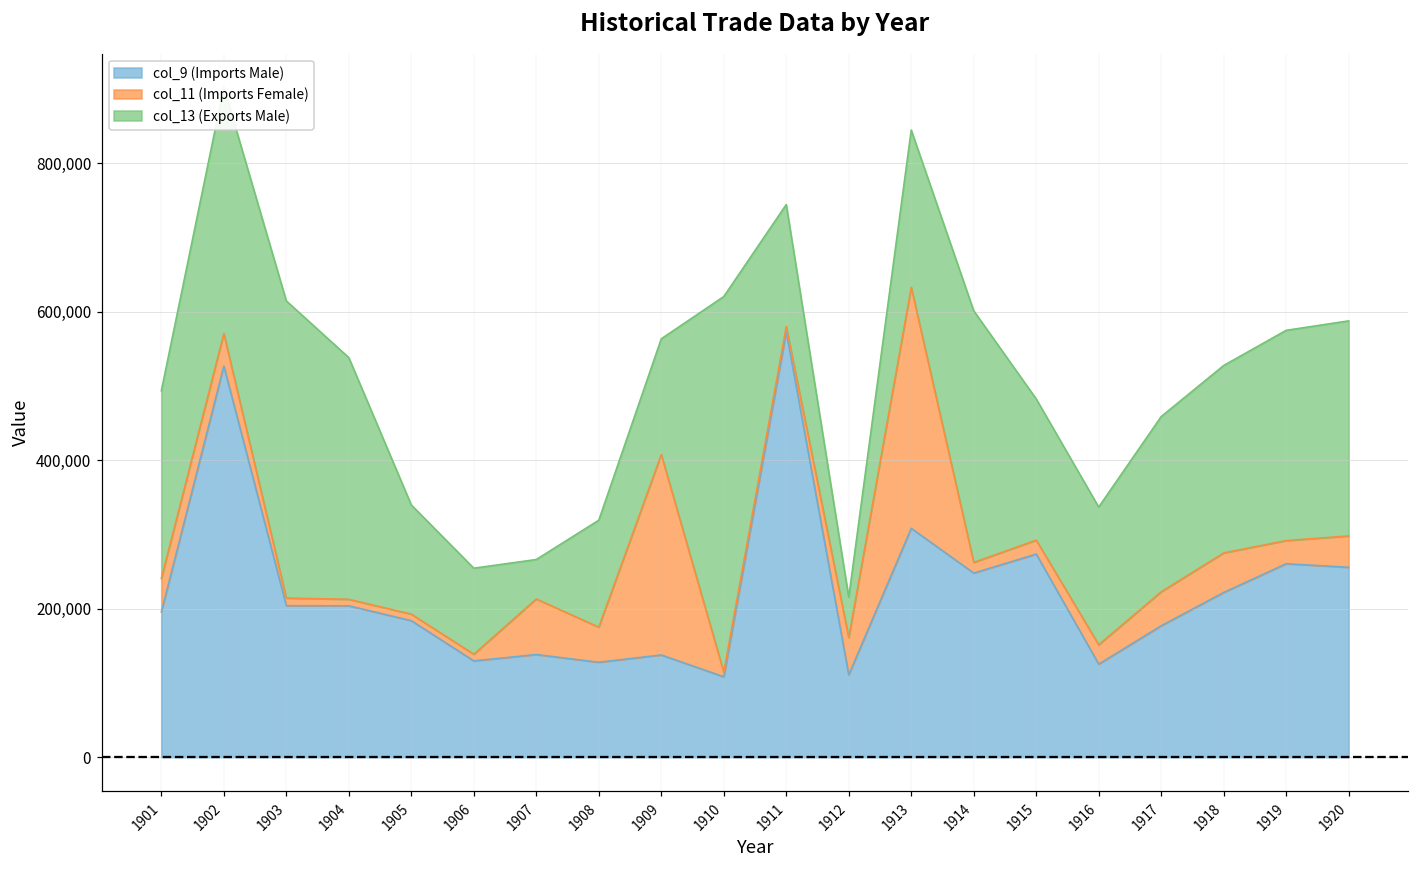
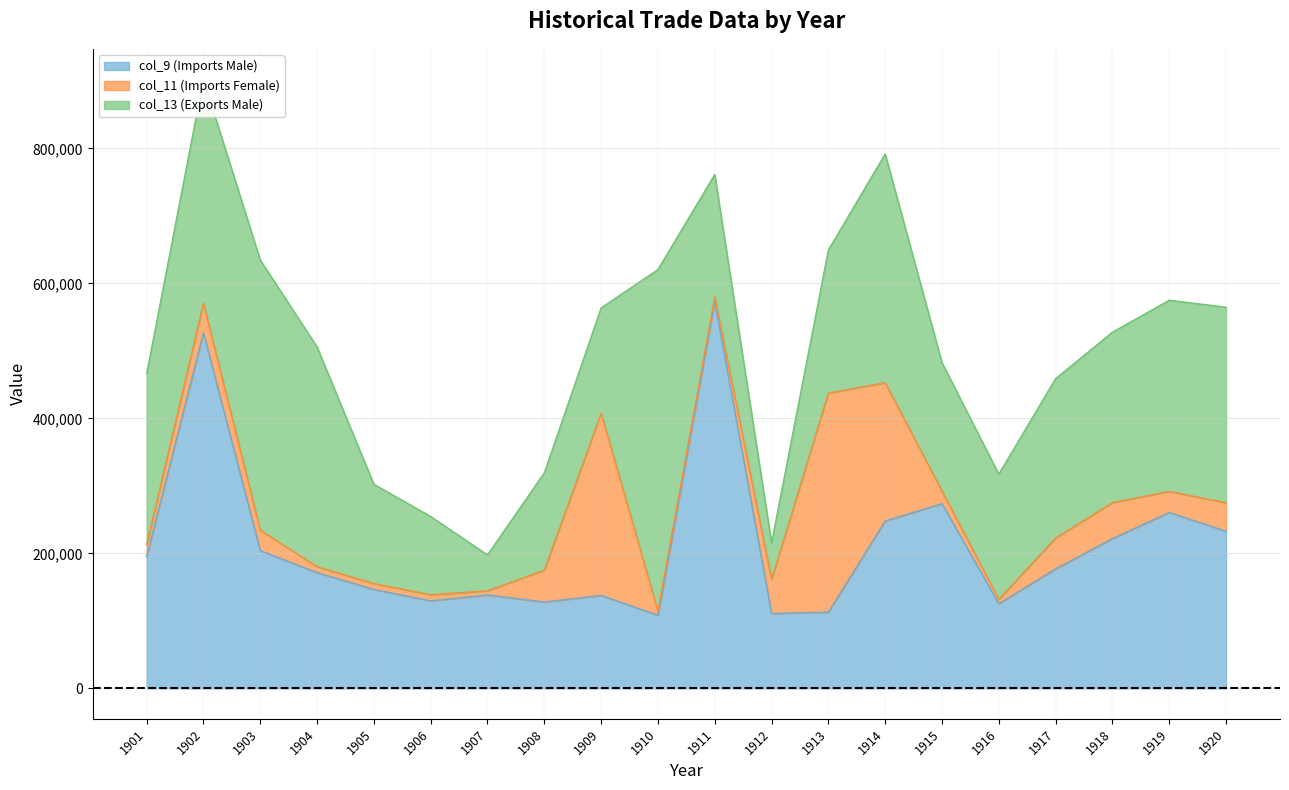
col_11 (Imports Female), 1901: 50,000 -> 20,000
col_11 (Imports Female), 1903: 10,000 -> 30,000
col_9 (Imports Male), 1904: 200,000 -> 170,000
col_9 (Imports Male), 1905: 180,000 -> 150,000
col_11 (Imports Female), 1907: 70,000 -> 10,000
col_13 (Exports Male), 1911: 160,000 -> 180,000
col_9 (Imports Male), 1913: 310,000 -> 110,000
col_11 (Imports Female), 1914: 10,000 -> 200,000
col_11 (Imports Female), 1916: 30,000 -> 10,000
col_9 (Imports Male), 1920: 260,000 -> 230,000
